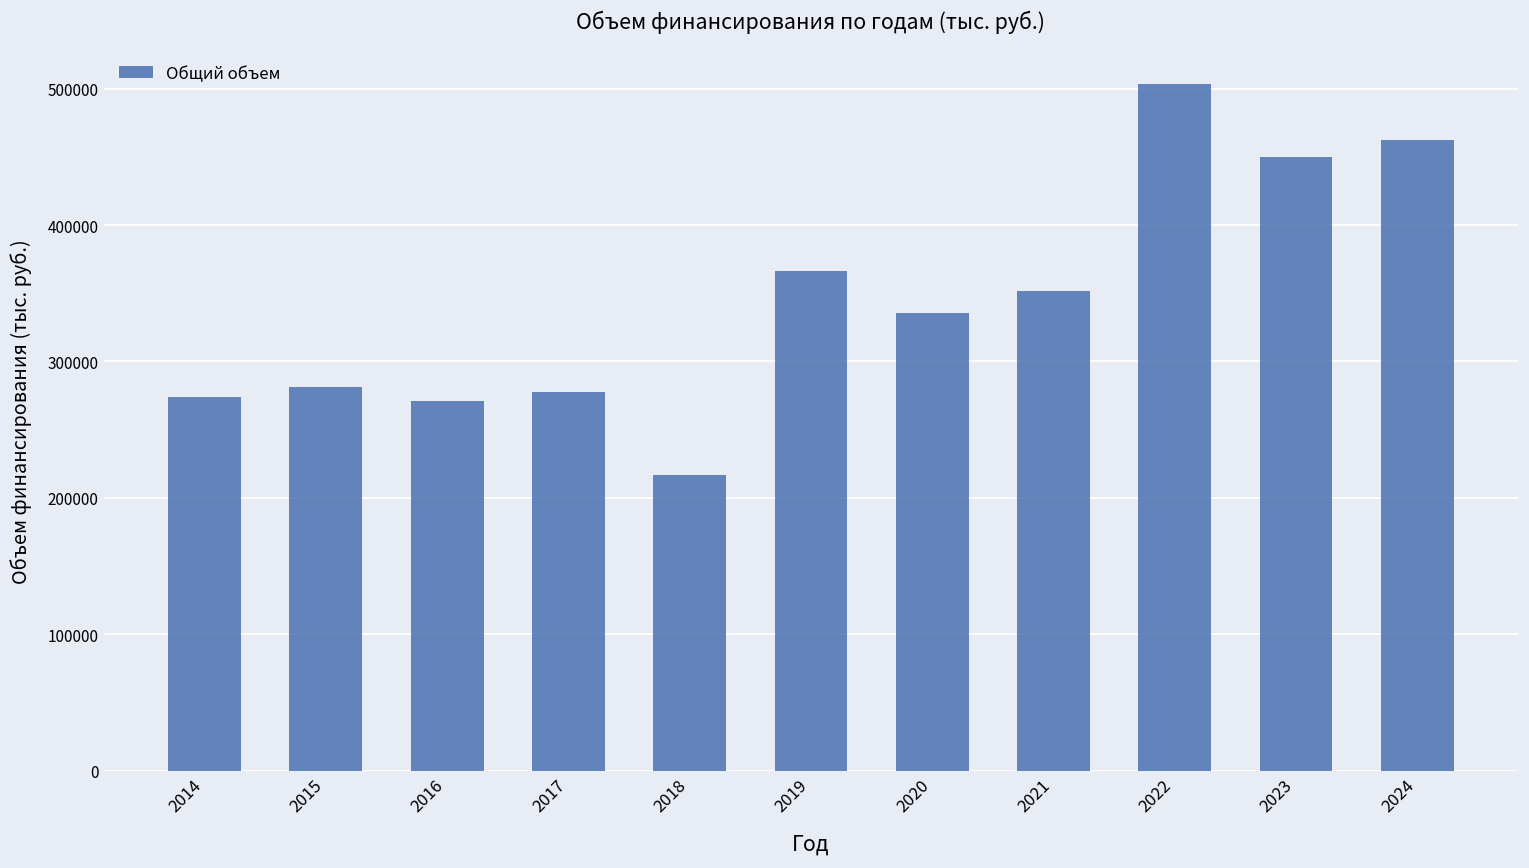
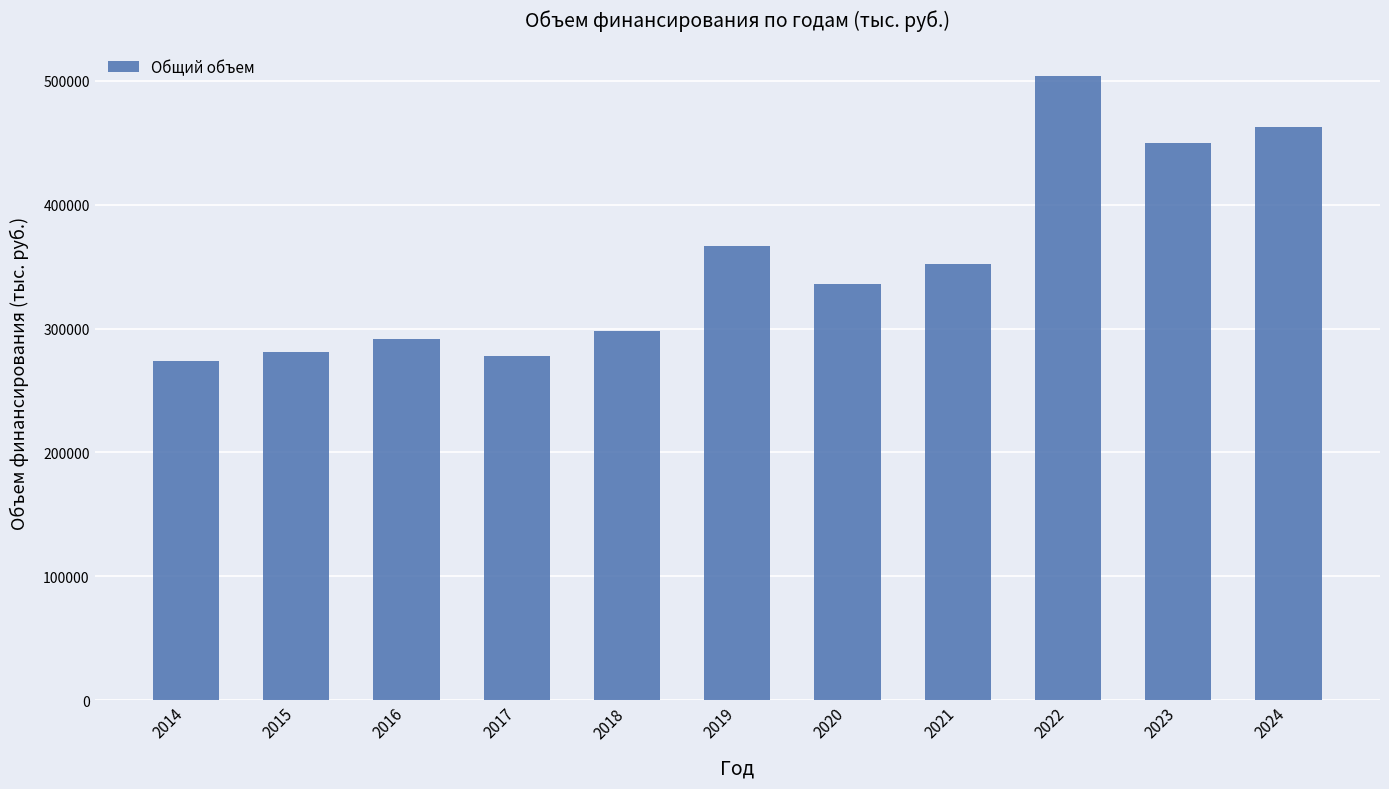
2016: 271000 -> 292000
2018: 217000 -> 298000
